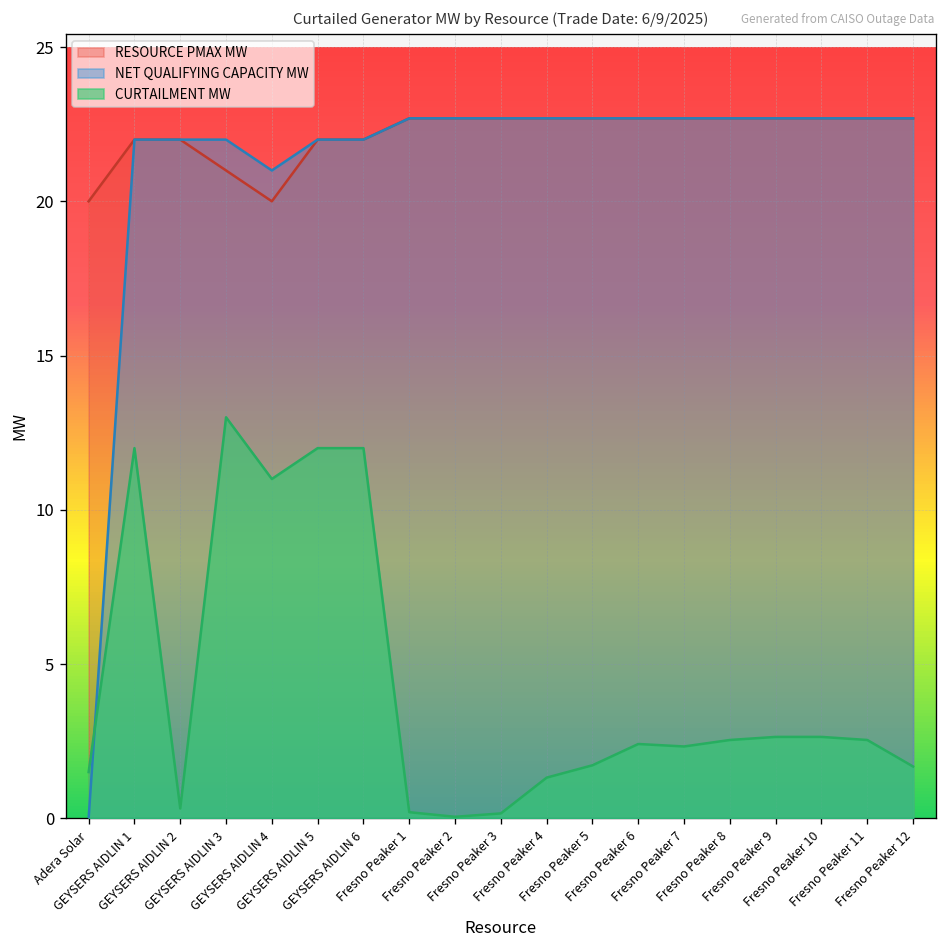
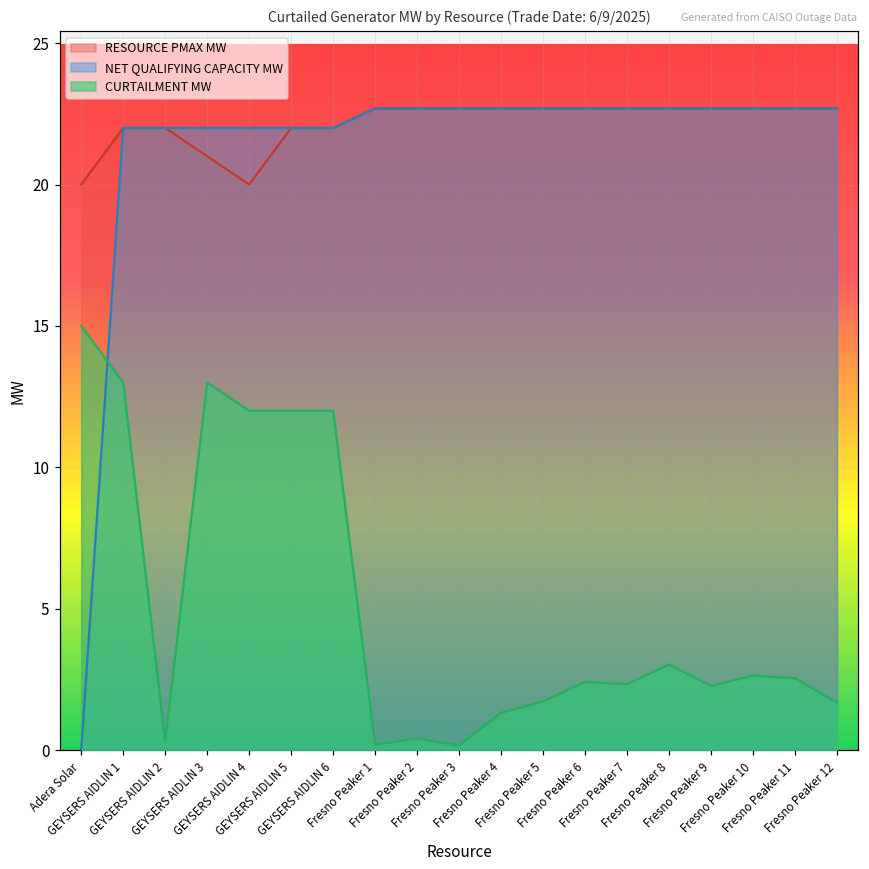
CURTAILMENT MW, Adera Solar: 1.5 -> 15.0
CURTAILMENT MW, GEYSERS AIDLIN 1: 12 -> 13
NET QUALIFYING CAPACITY MW, GEYSERS AIDLIN 4: 21 -> 22
CURTAILMENT MW, GEYSERS AIDLIN 4: 11 -> 12
CURTAILMENT MW, Fresno Peaker 2: 0.1 -> 0.4
CURTAILMENT MW, Fresno Peaker 8: 2.5 -> 3.0
CURTAILMENT MW, Fresno Peaker 9: 2.6 -> 2.3
